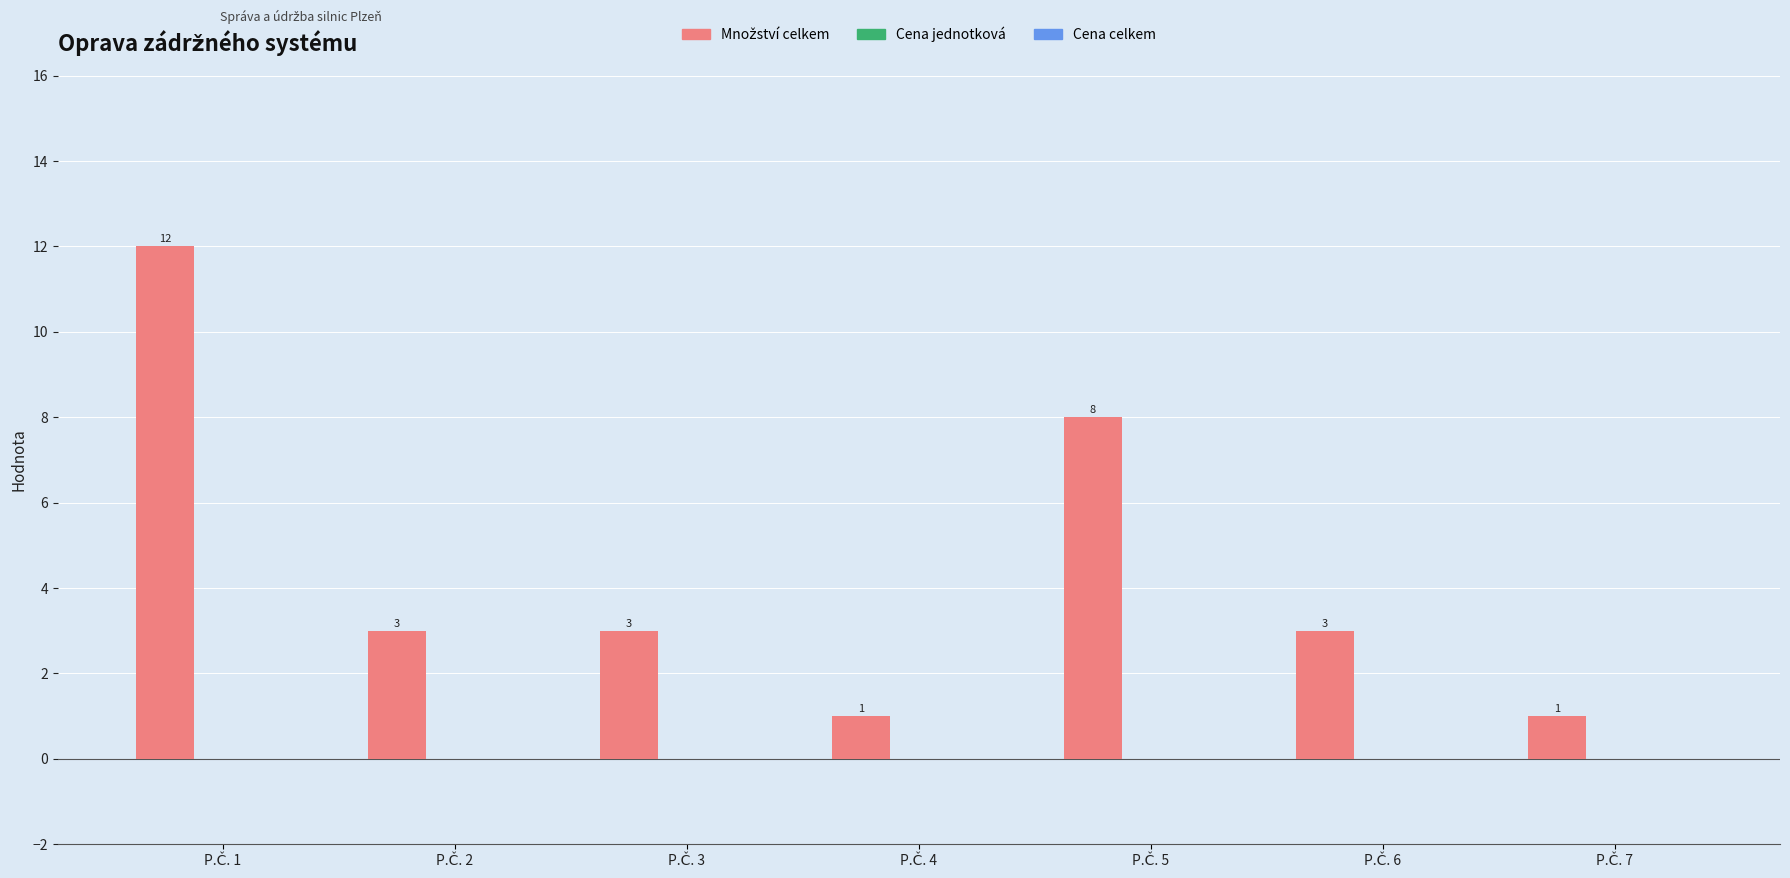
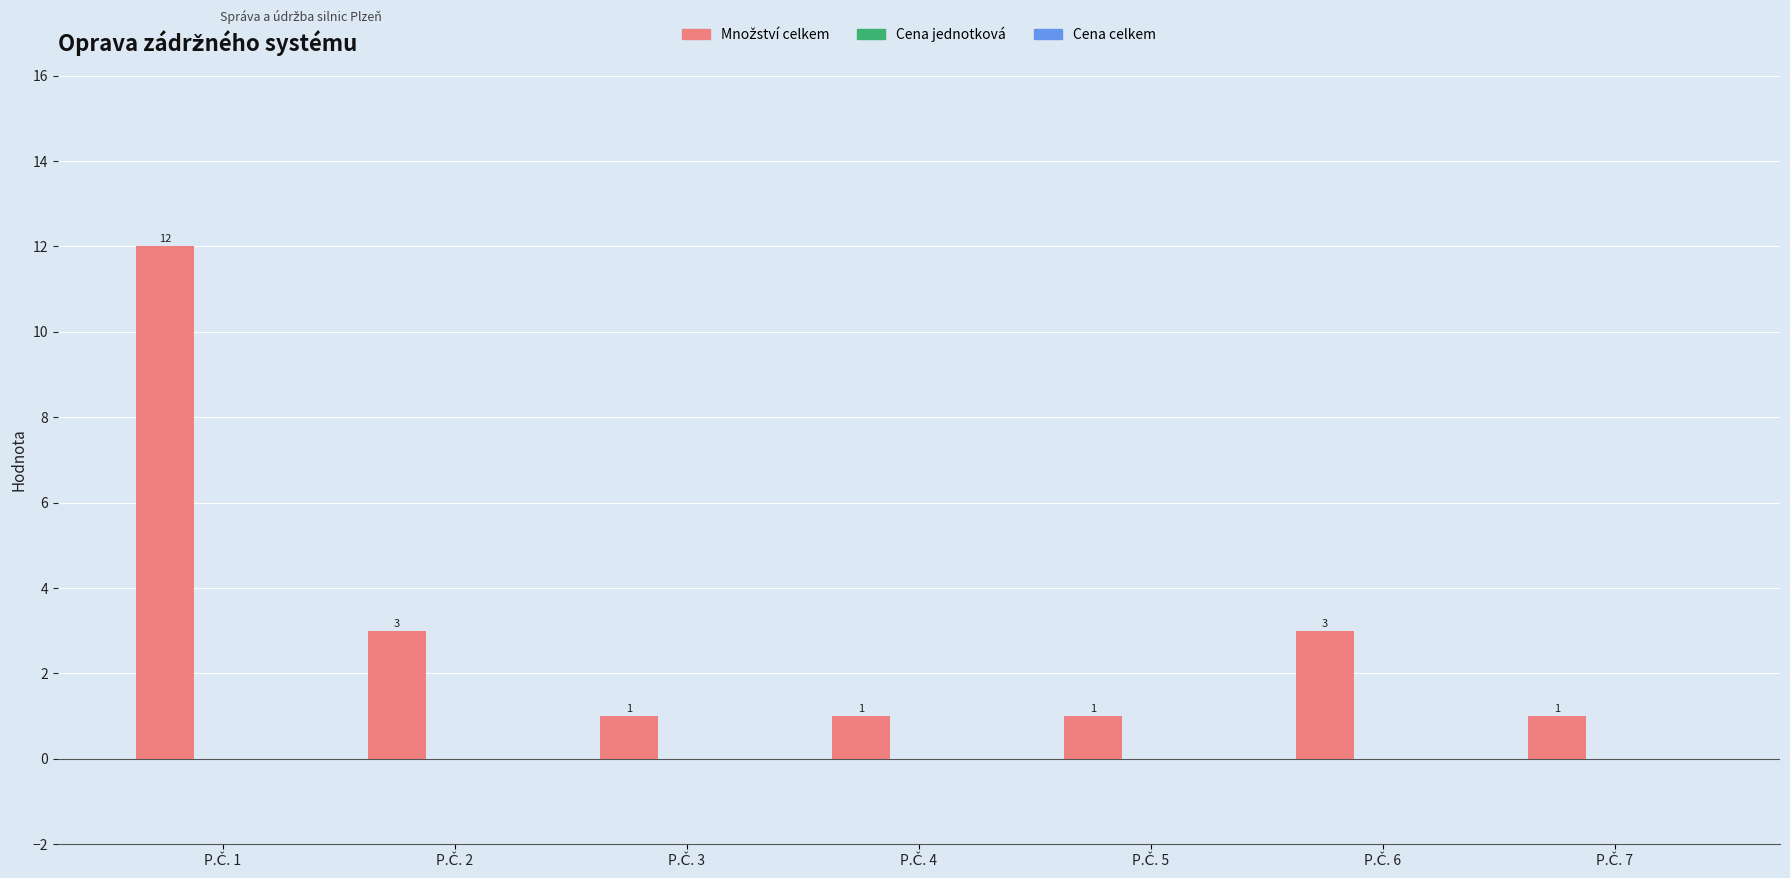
Množství celkem, P.Č. 3: 3 -> 1
Množství celkem, P.Č. 5: 8 -> 1
